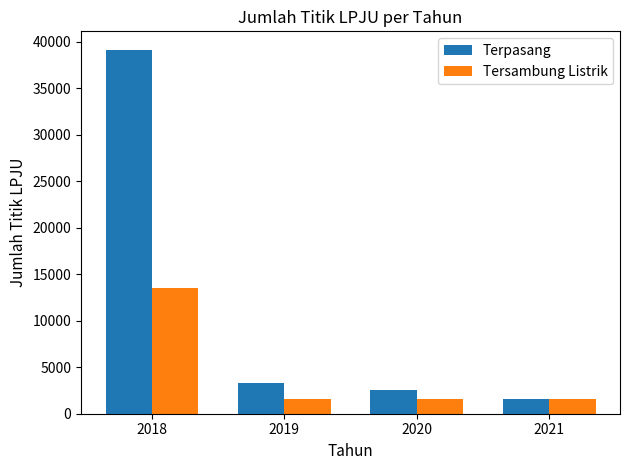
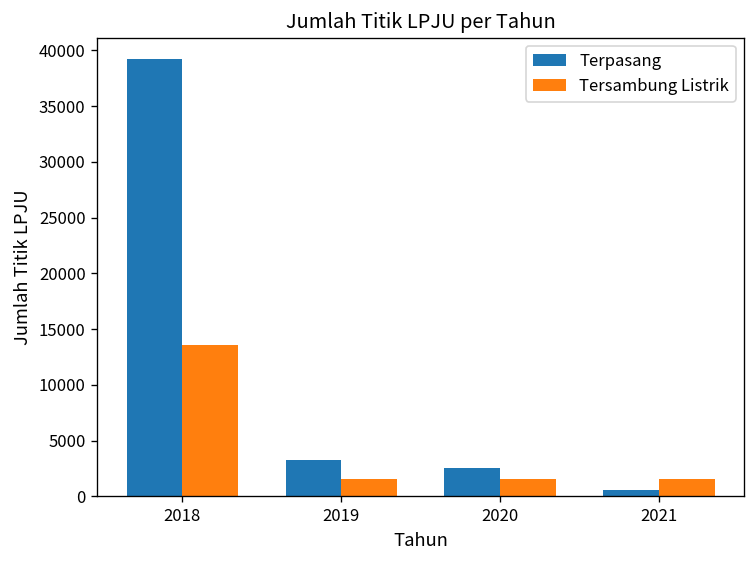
Terpasang, 2021: 2000 -> 1000
